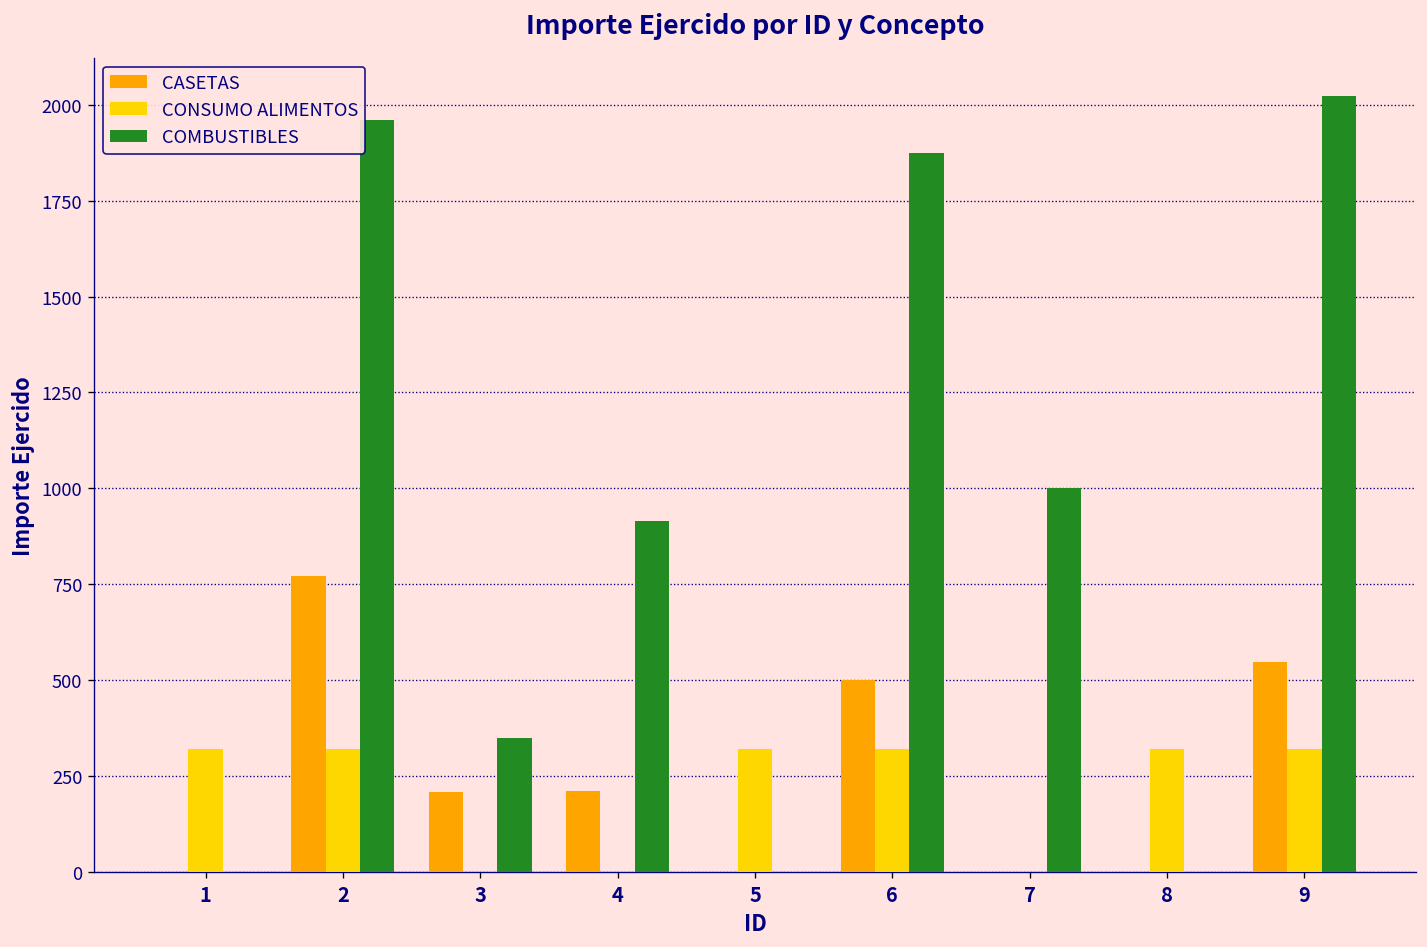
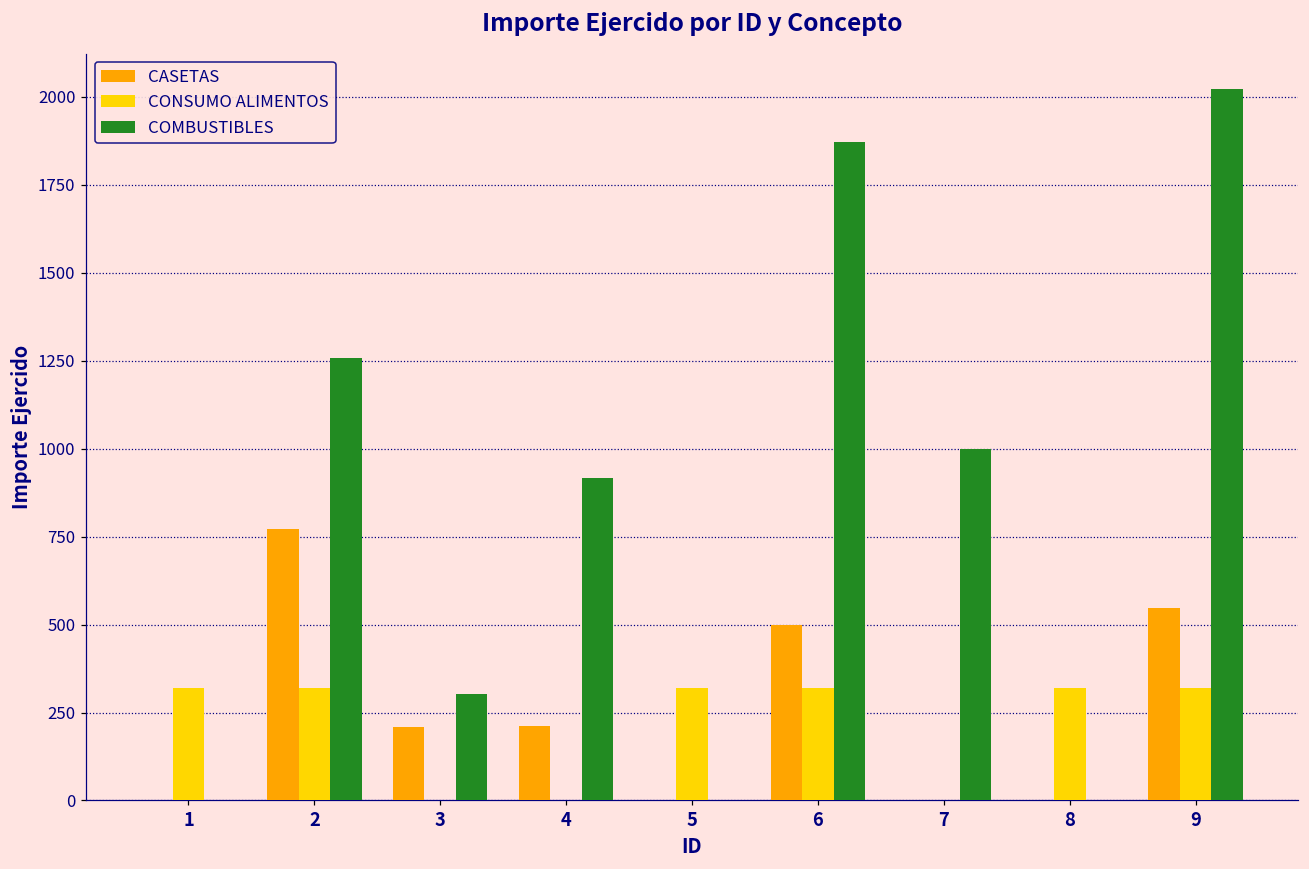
COMBUSTIBLES, 2: 1960 -> 1260
COMBUSTIBLES, 3: 350 -> 300
